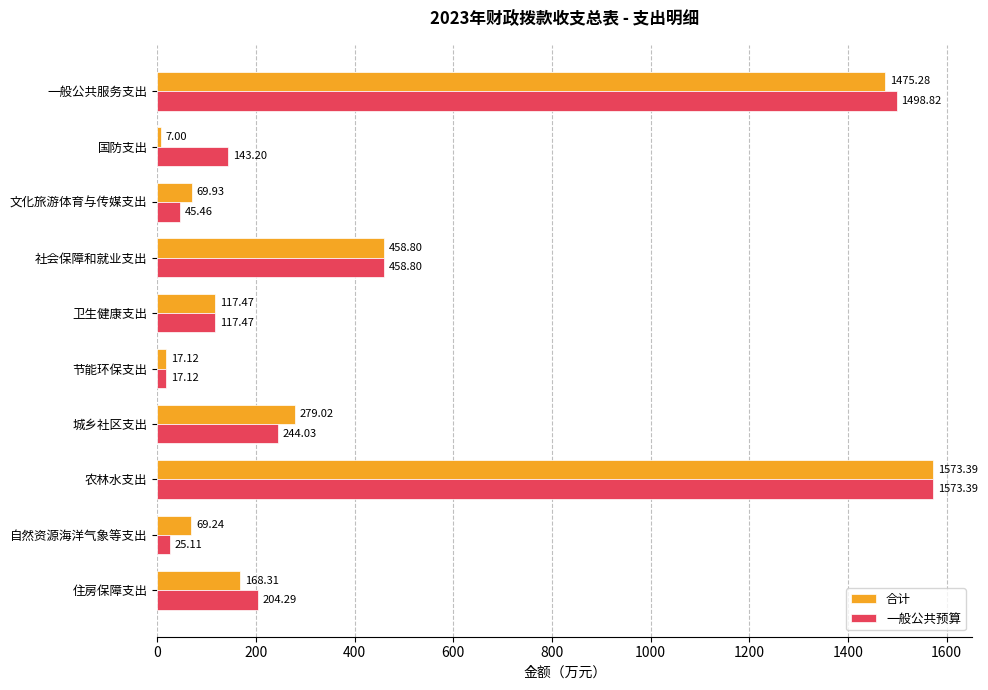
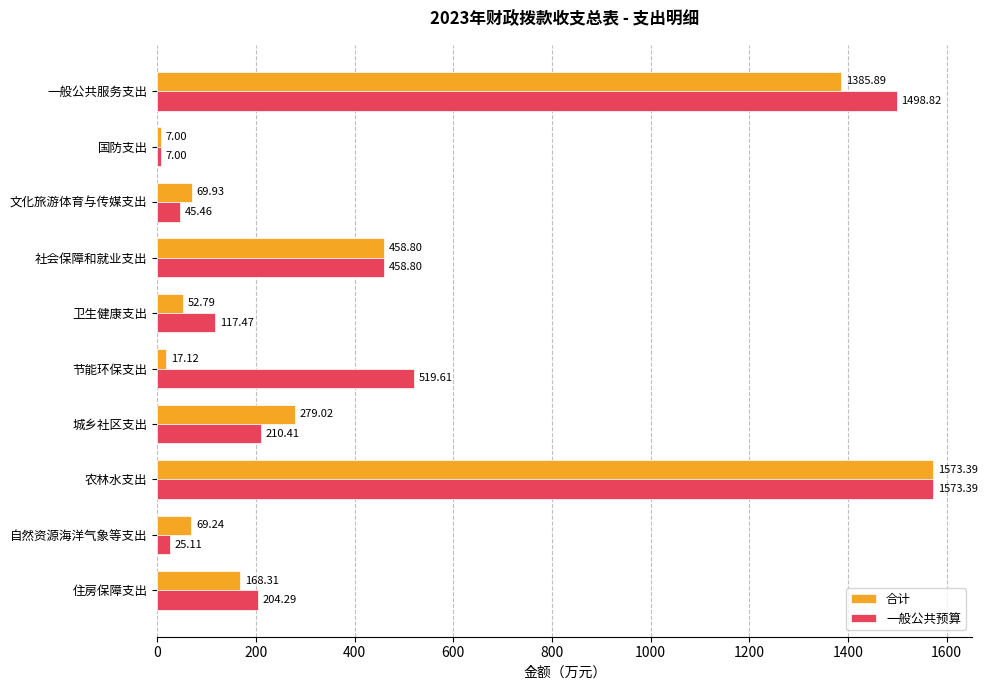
合计, 一般公共服务支出: 1475.28 -> 1385.89
一般公共预算, 国防支出: 143.20 -> 7.00
合计, 卫生健康支出: 117.47 -> 52.79
一般公共预算, 节能环保支出: 17.12 -> 519.61
一般公共预算, 城乡社区支出: 244.03 -> 210.41
